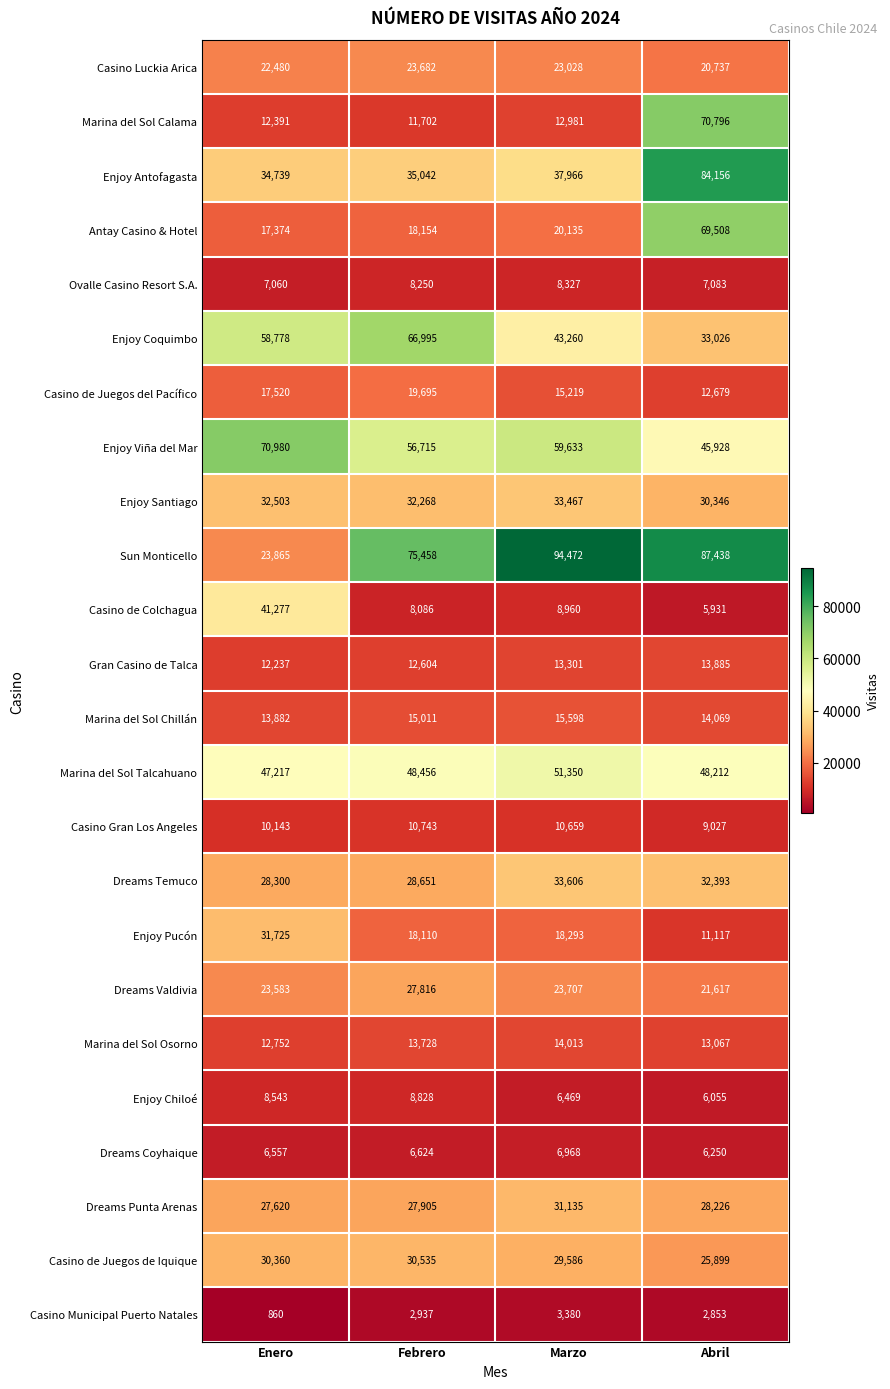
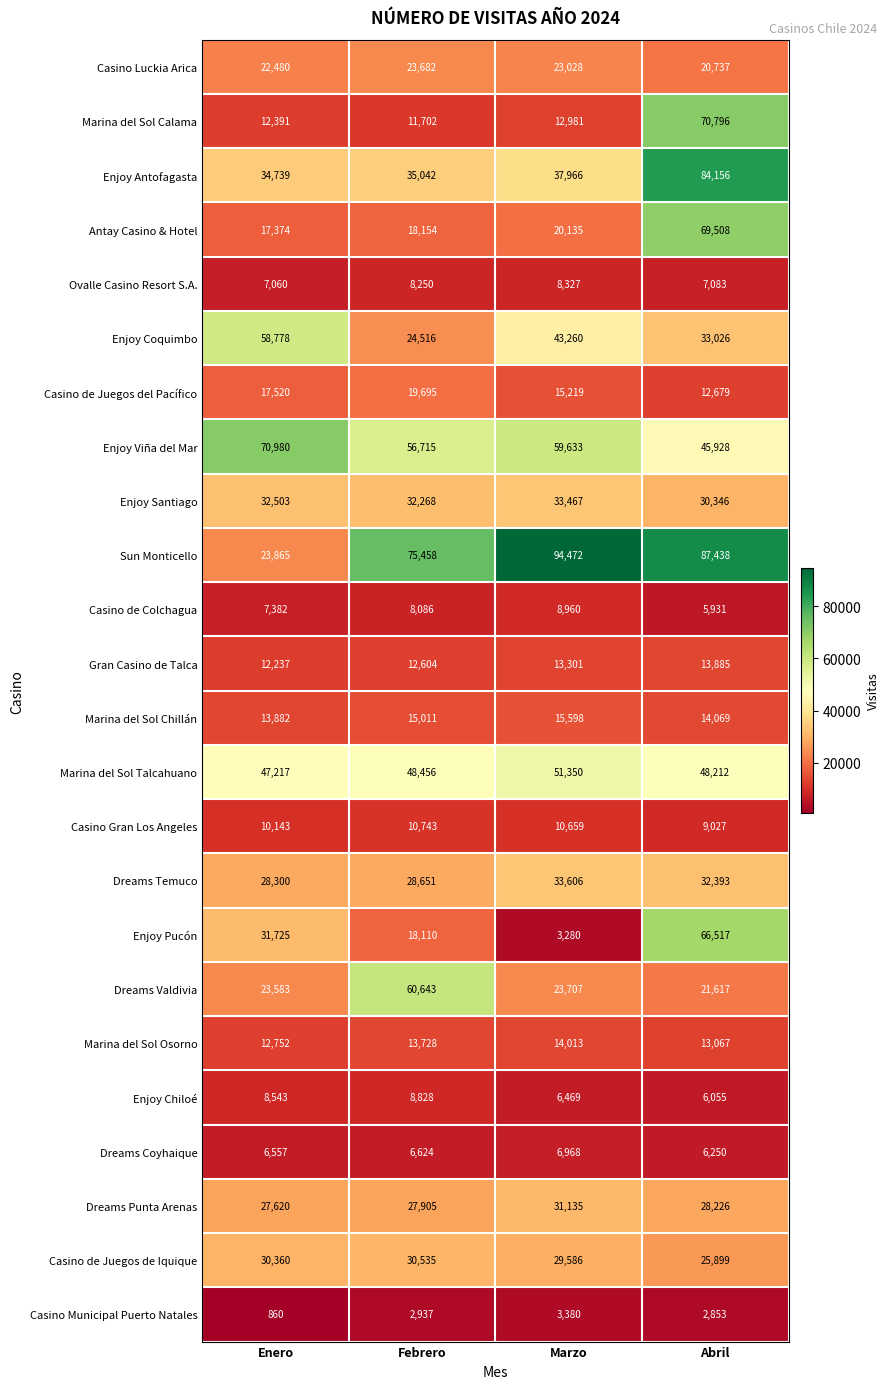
Enjoy Coquimbo, Febrero: 66,995 -> 24,516
Casino de Colchagua, Enero: 41,277 -> 7,382
Enjoy Pucón, Marzo: 18,293 -> 3,280
Enjoy Pucón, Abril: 11,117 -> 66,517
Dreams Valdivia, Febrero: 27,816 -> 60,643
